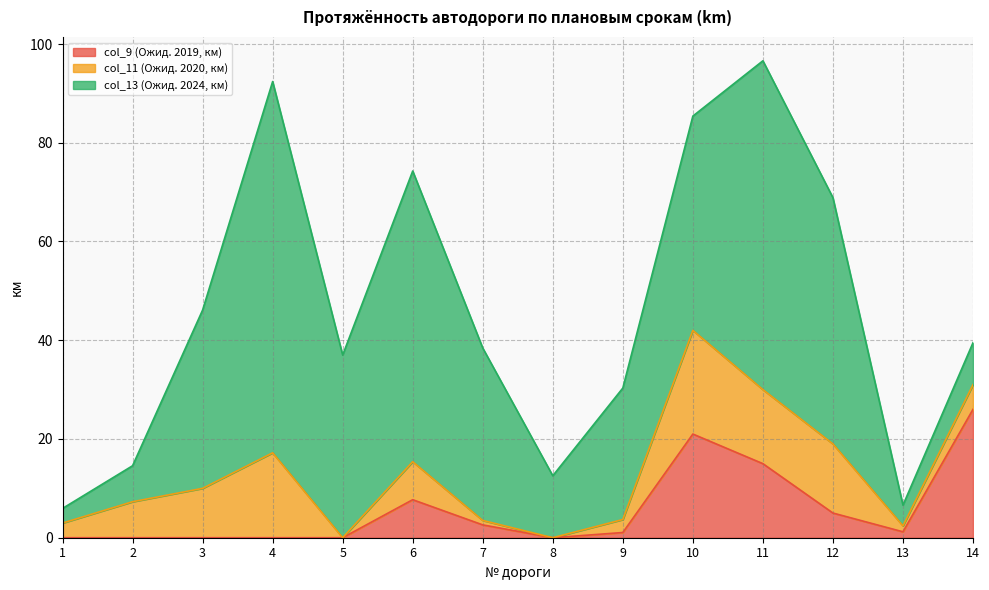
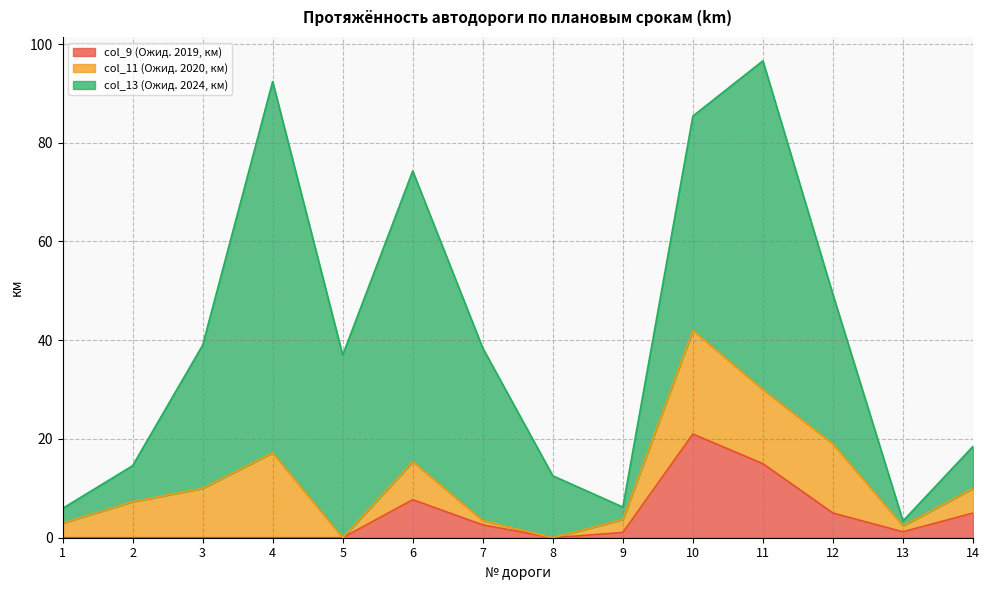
col_13 (Ожид. 2024, км), 3: 36 -> 29
col_13 (Ожид. 2024, км), 9: 27 -> 3
col_13 (Ожид. 2024, км), 12: 50 -> 30
col_13 (Ожид. 2024, км), 13: 4 -> 1
col_9 (Ожид. 2019, км), 14: 26 -> 5
